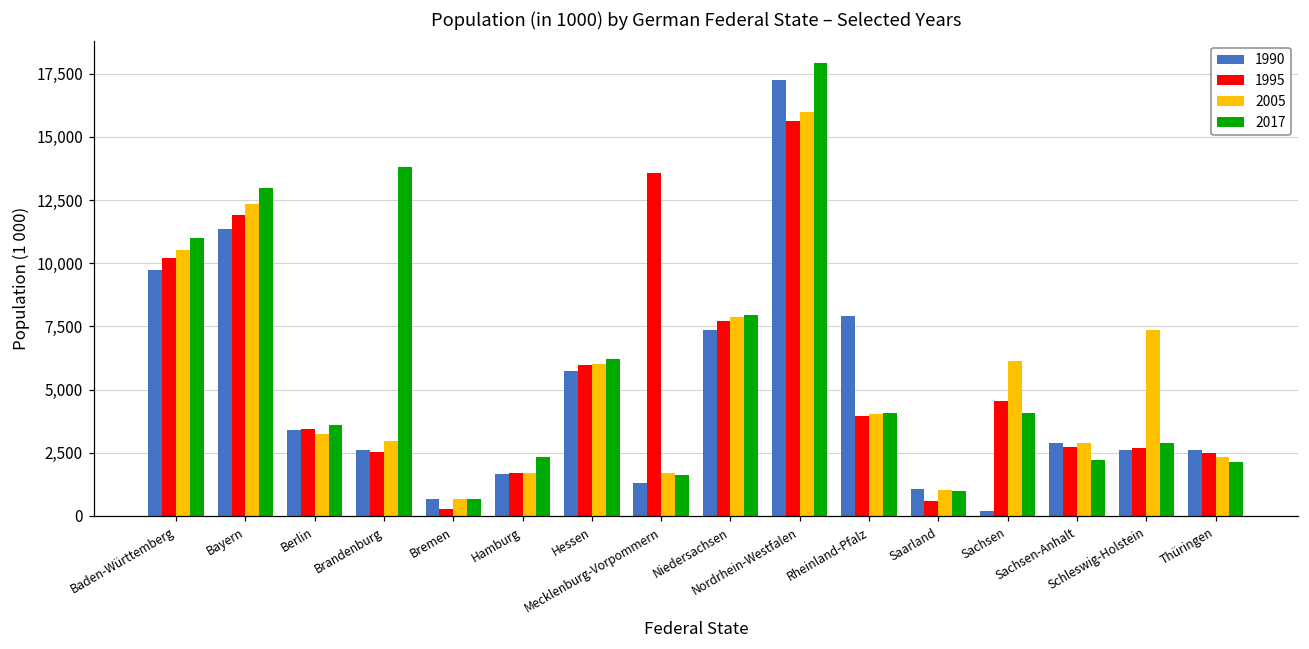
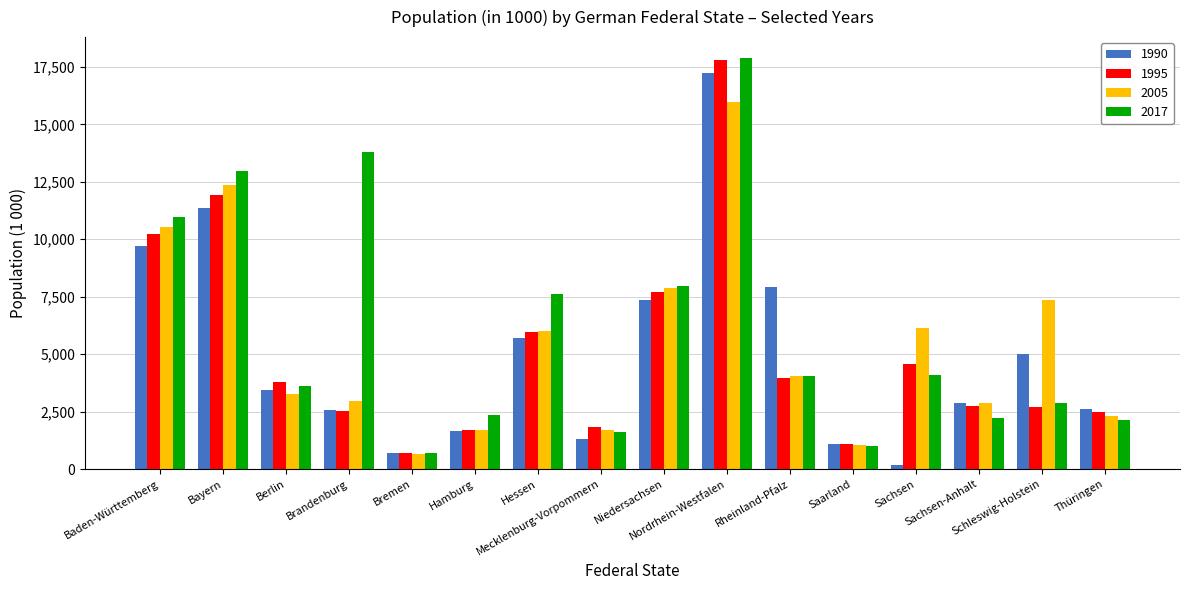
1995, Berlin: 3,400 -> 3,800
1995, Bremen: 300 -> 700
2017, Hessen: 6,200 -> 7,600
1995, Mecklenburg-Vorpommern: 13,600 -> 1,800
1995, Nordrhein-Westfalen: 15,600 -> 17,800
1995, Saarland: 600 -> 1,100
1990, Schleswig-Holstein: 2,600 -> 5,000
